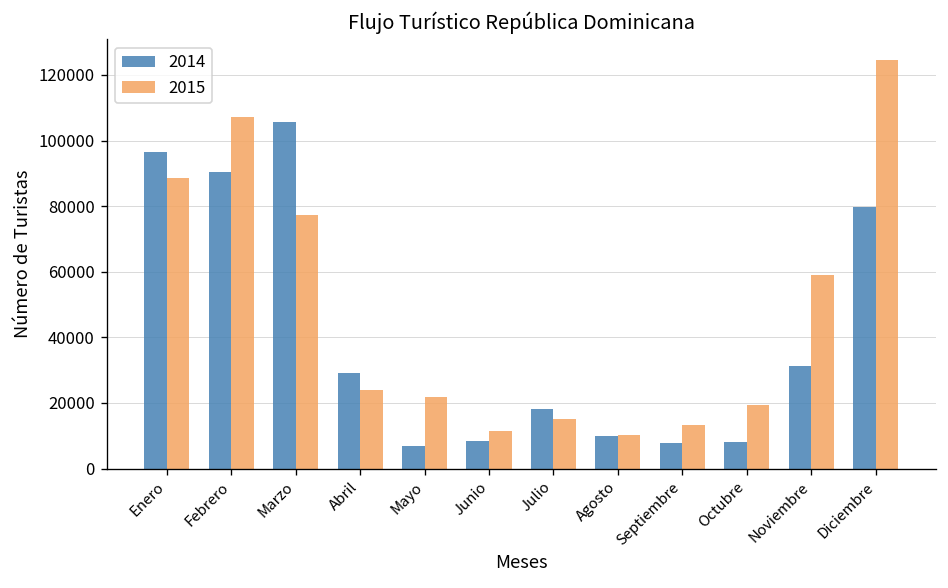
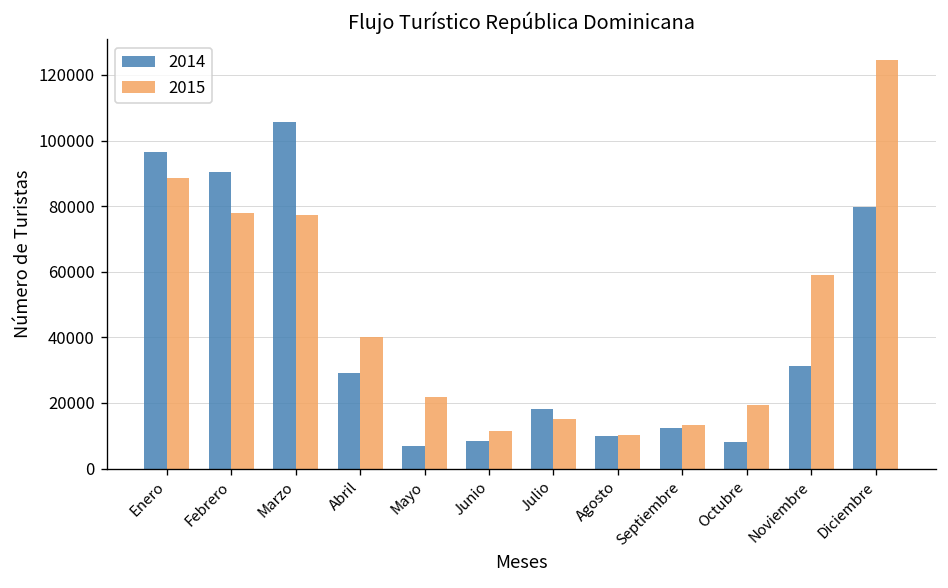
2015, Febrero: 107000 -> 78000
2015, Abril: 24000 -> 40000
2014, Septiembre: 8000 -> 12000
